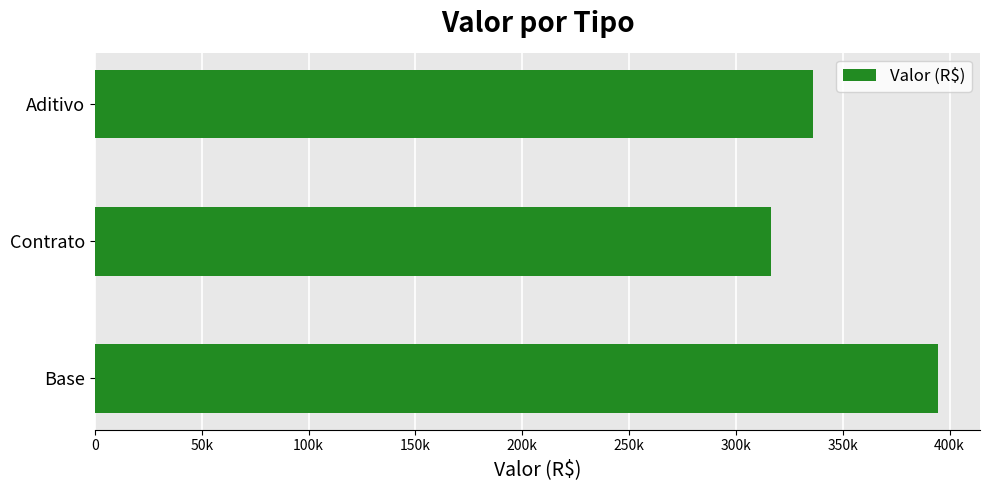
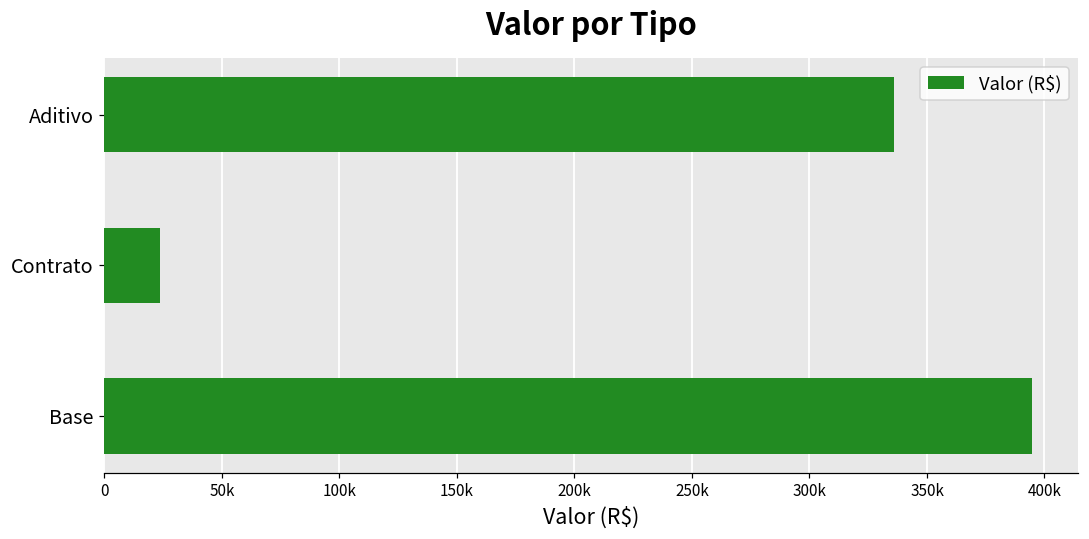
Contrato: 316000 -> 24000
